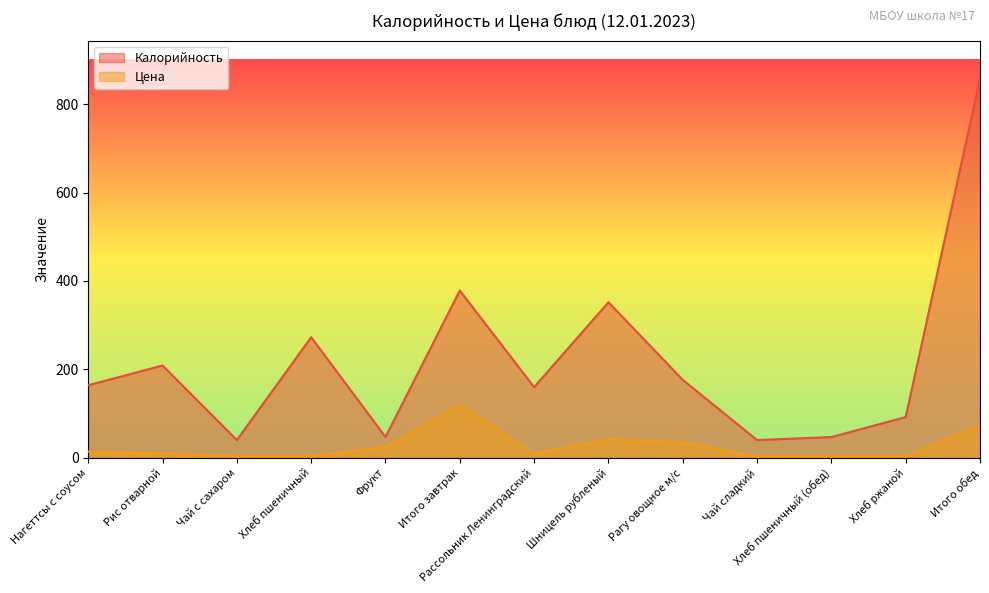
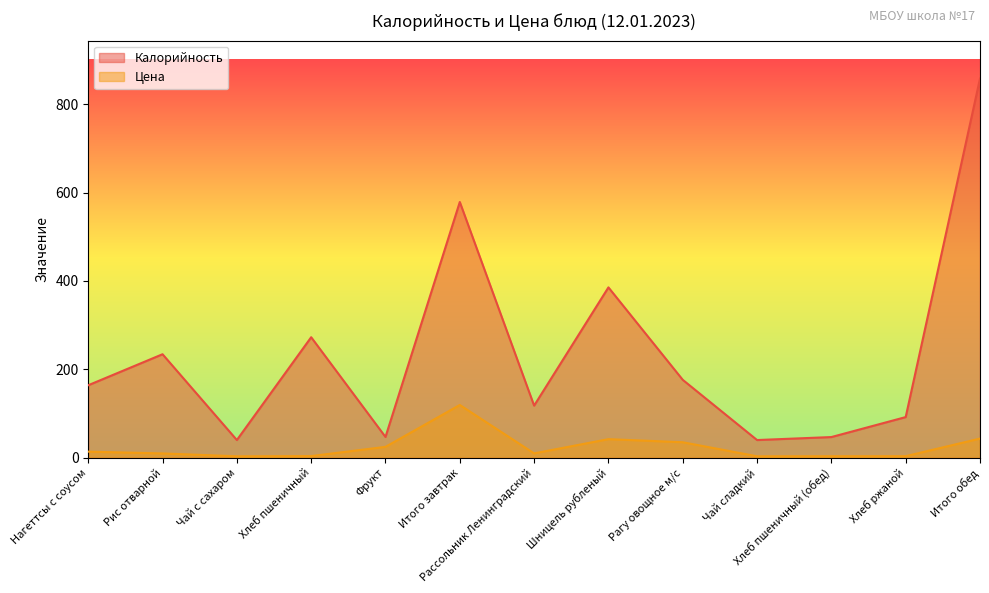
Калорийность, Рис отварной: 210 -> 230
Калорийность, Итого завтрак: 380 -> 580
Калорийность, Рассольник Ленинградский: 160 -> 120
Калорийность, Шницель рубленый: 350 -> 390
Цена, Итого обед: 70 -> 40
